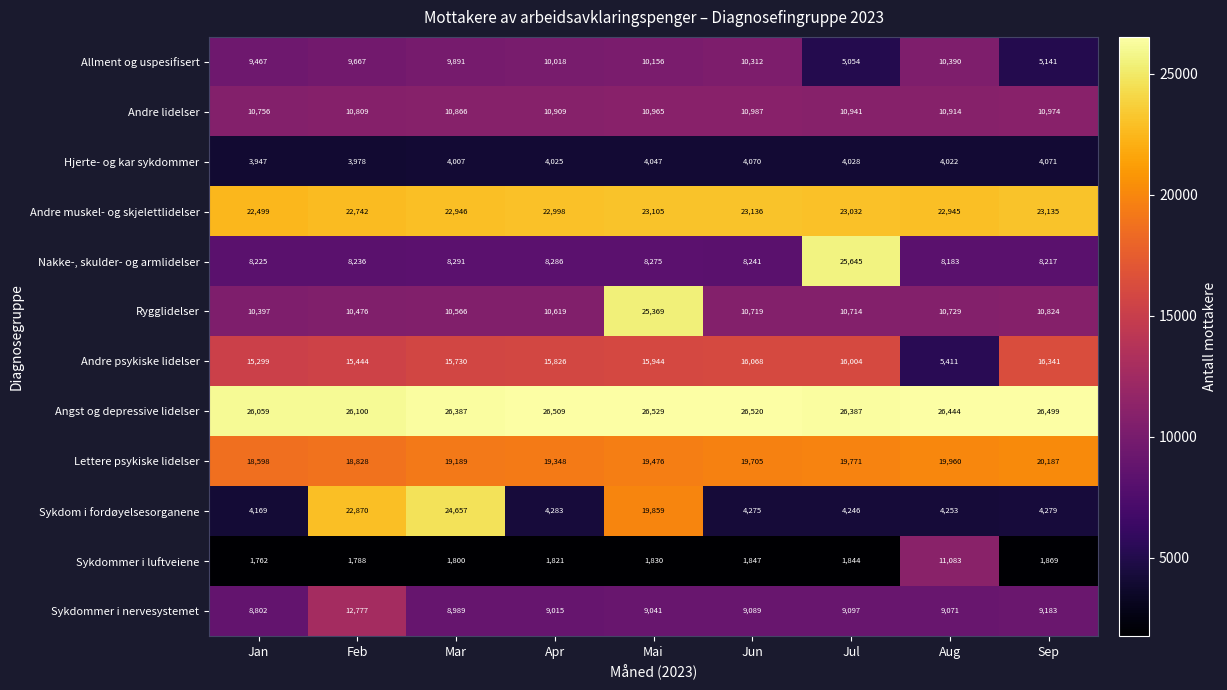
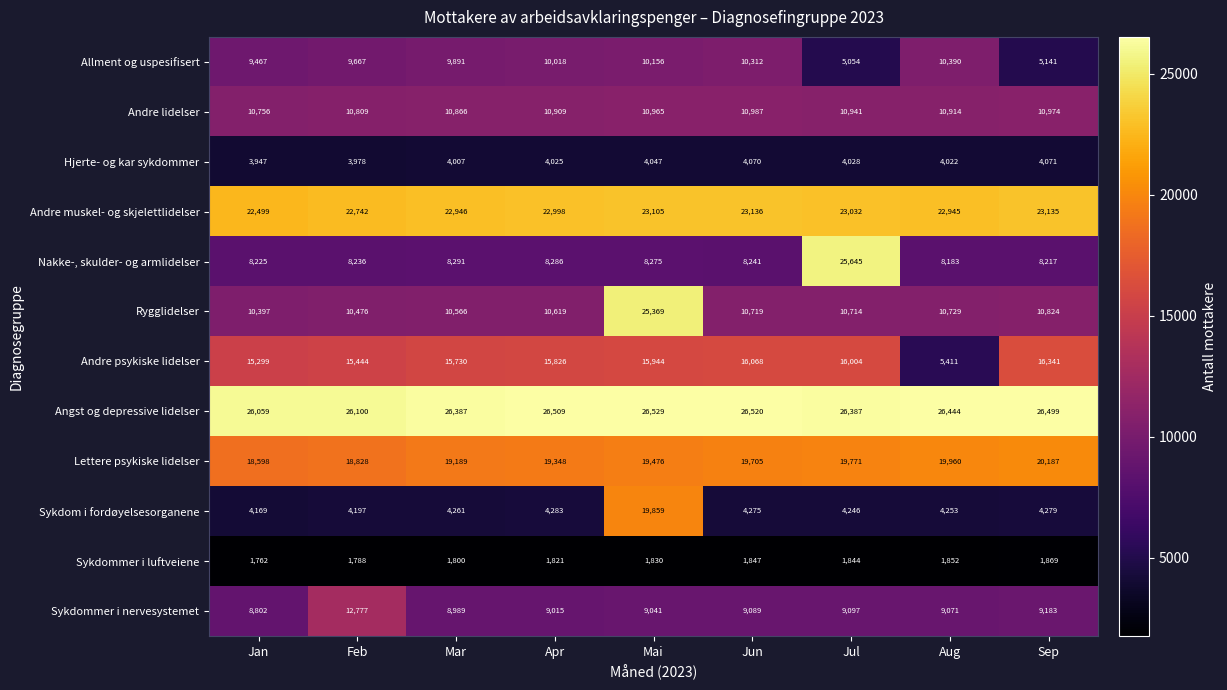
Sykdom i fordøyelsesorganene, Feb: 22,870 -> 4,197
Sykdom i fordøyelsesorganene, Mar: 24,657 -> 4,261
Sykdommer i luftveiene, Aug: 11,083 -> 1,852
